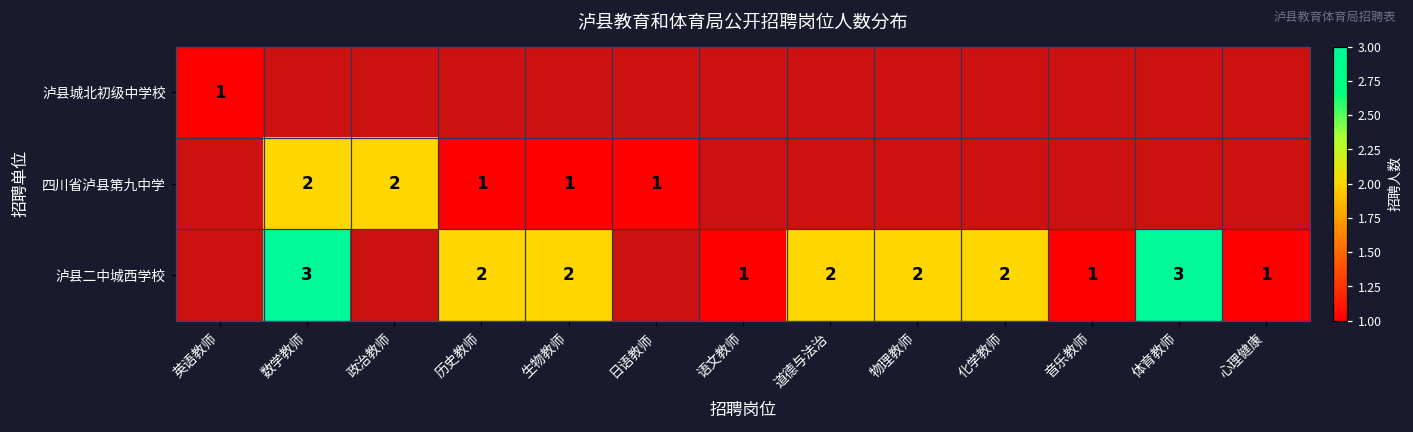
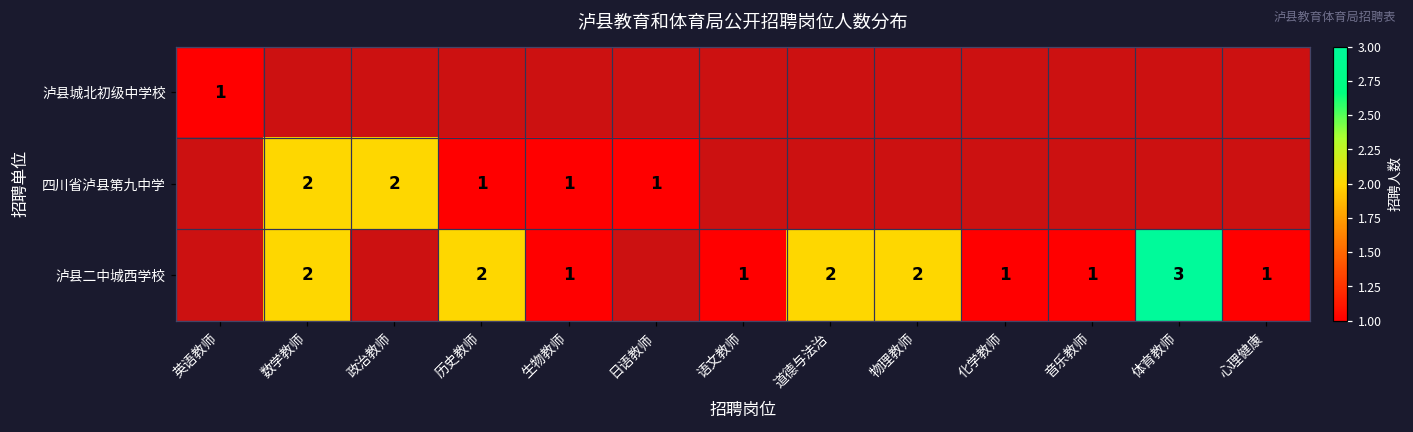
泸县二中城西学校, 数学教师: 3 -> 2
泸县二中城西学校, 生物教师: 2 -> 1
泸县二中城西学校, 化学教师: 2 -> 1
